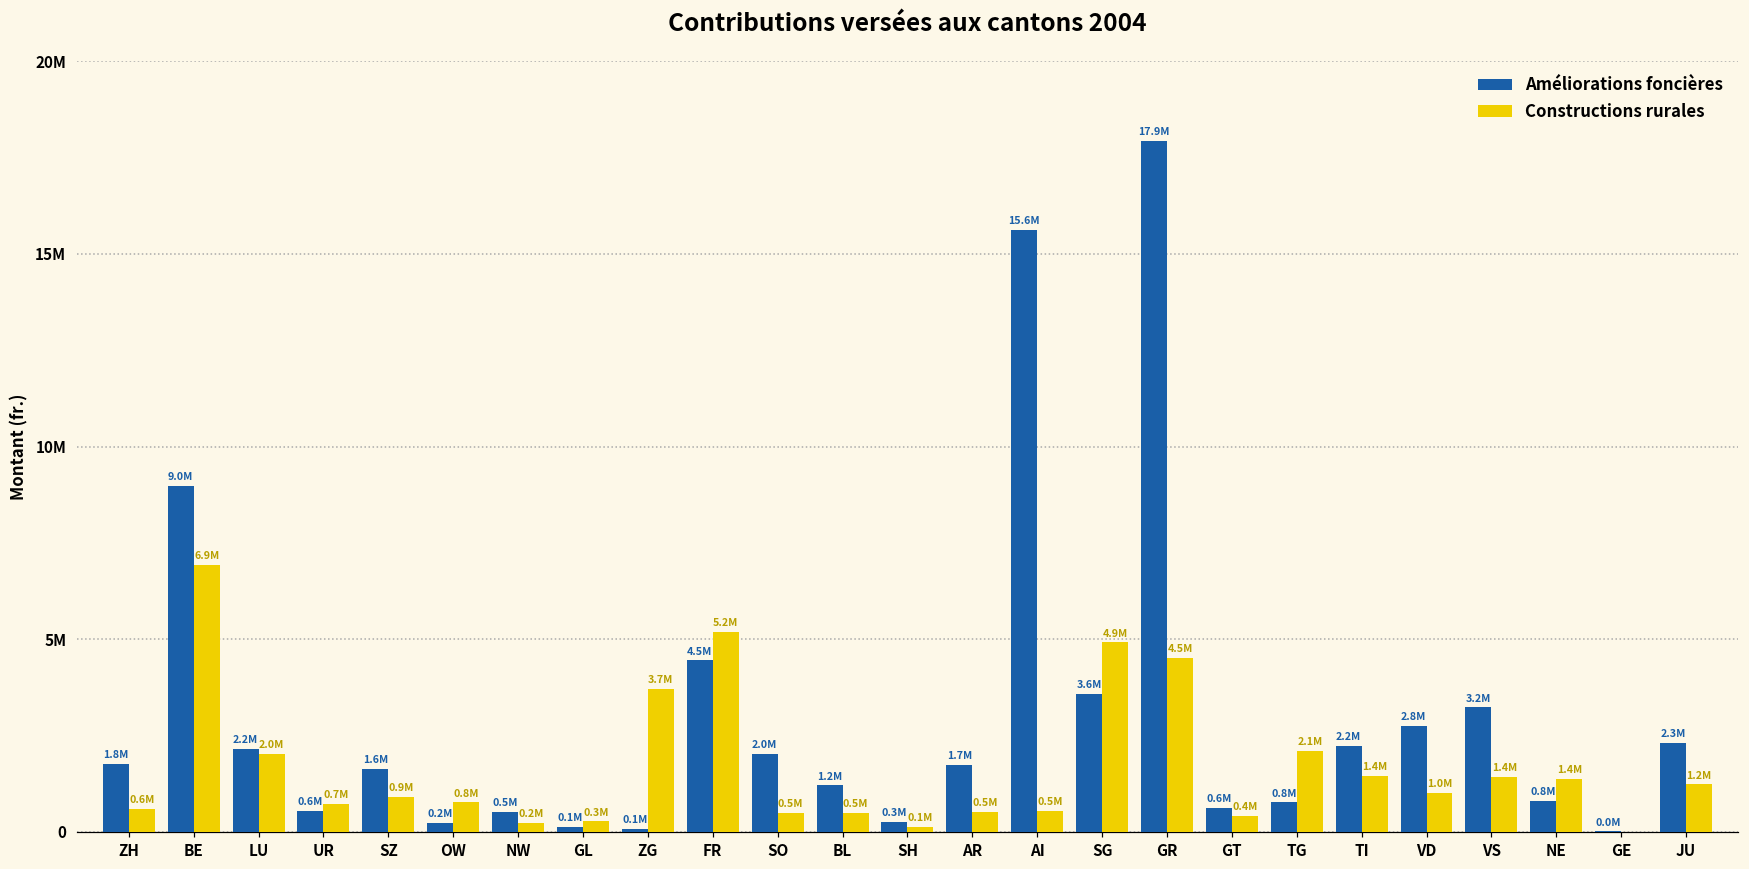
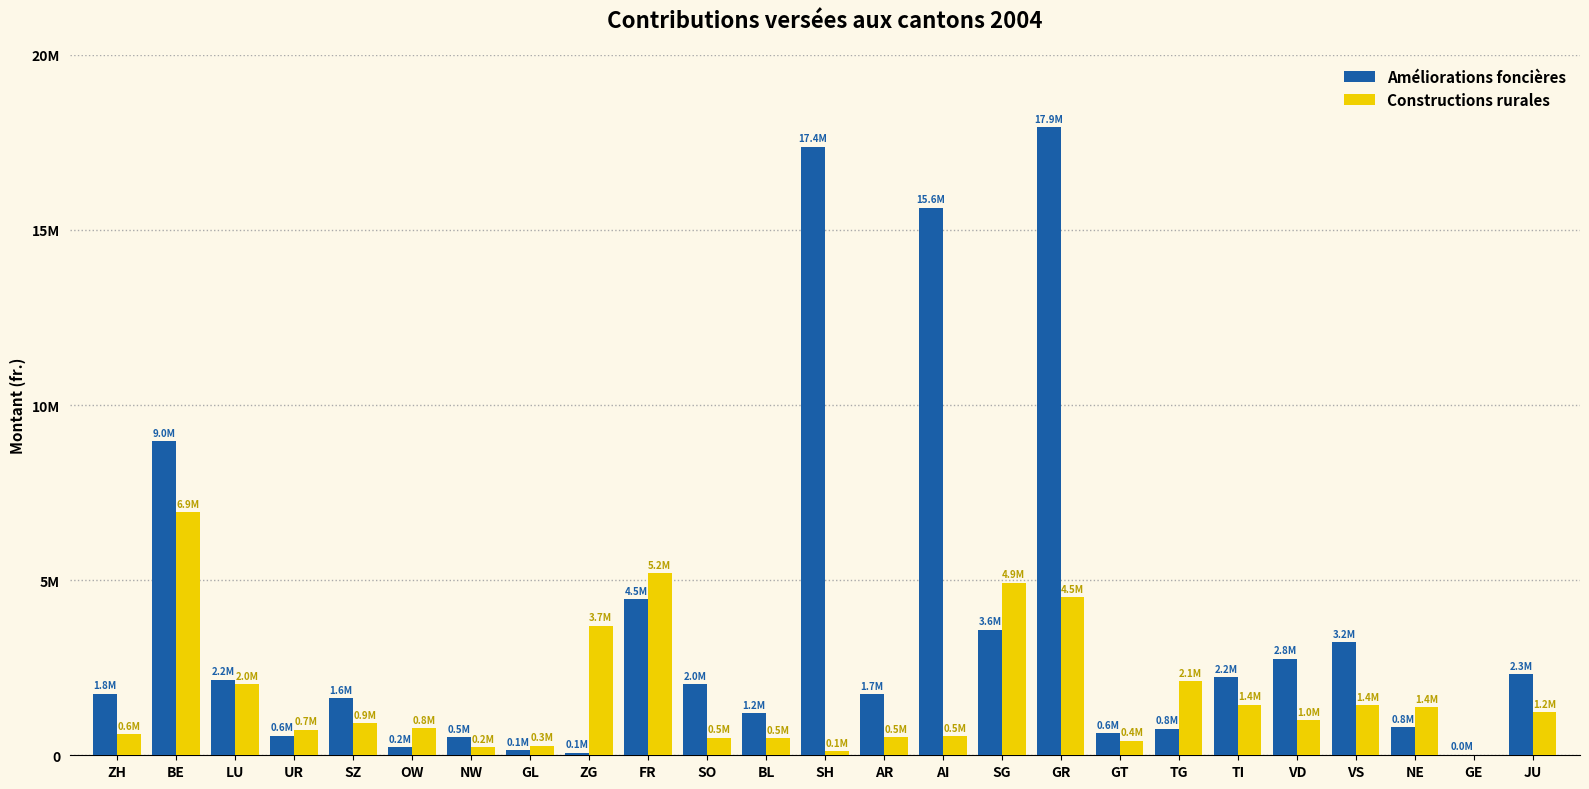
Améliorations foncières, SH: 0.3M -> 17.4M
